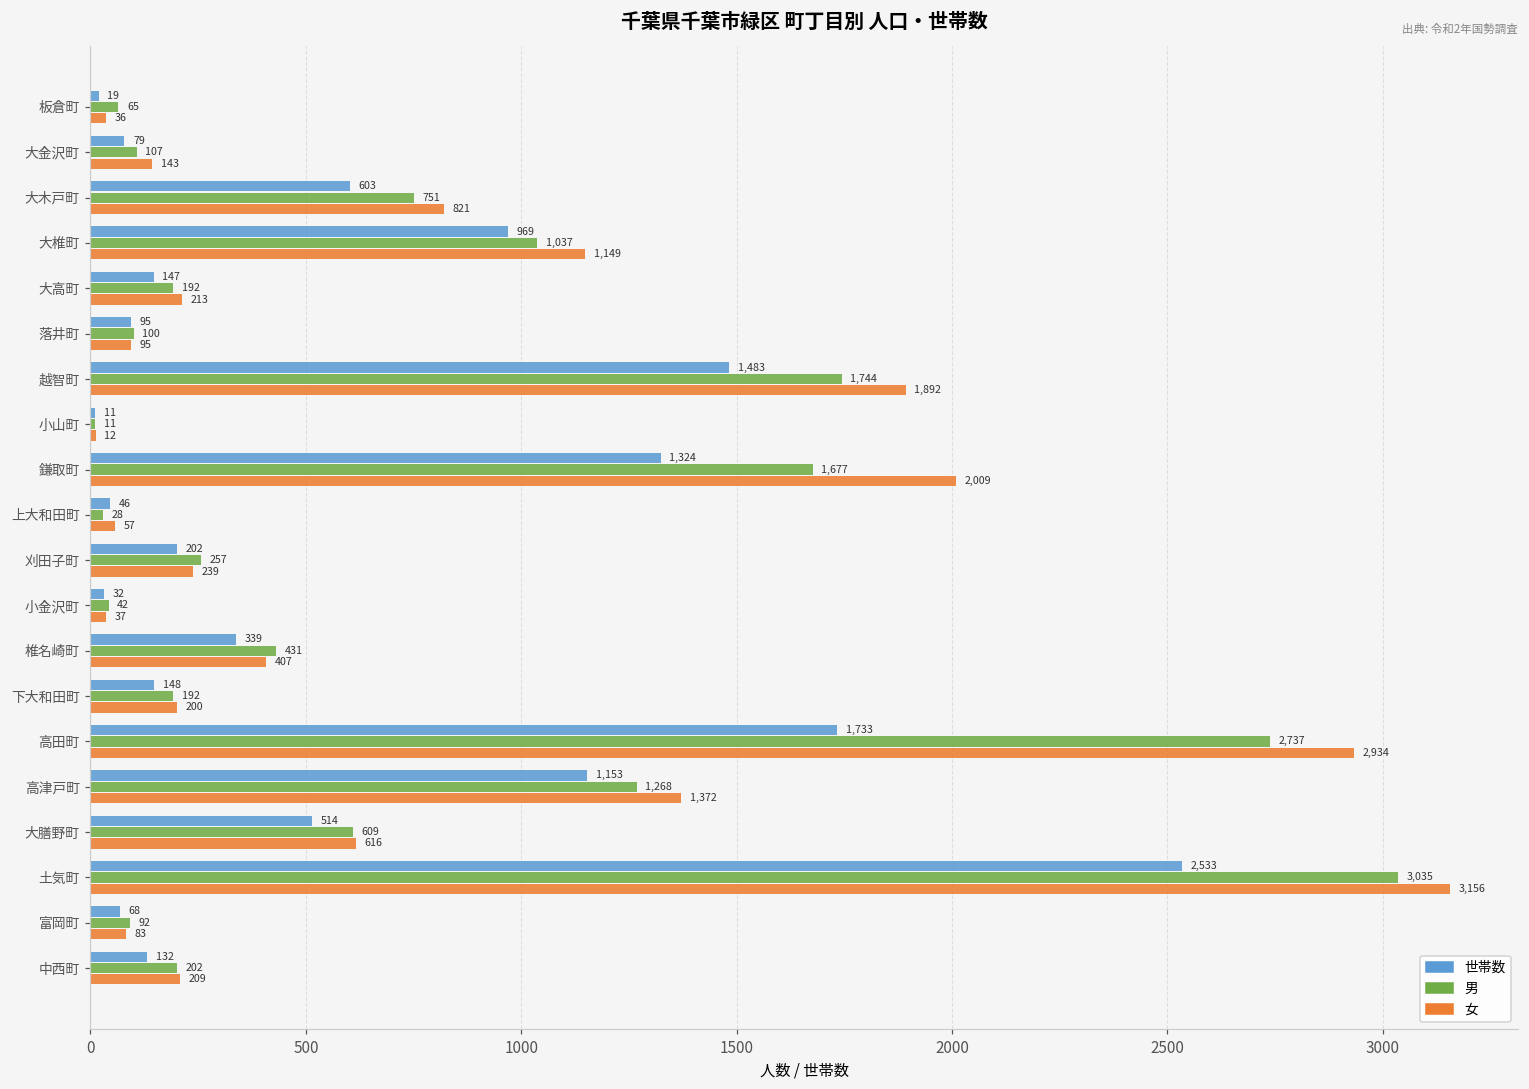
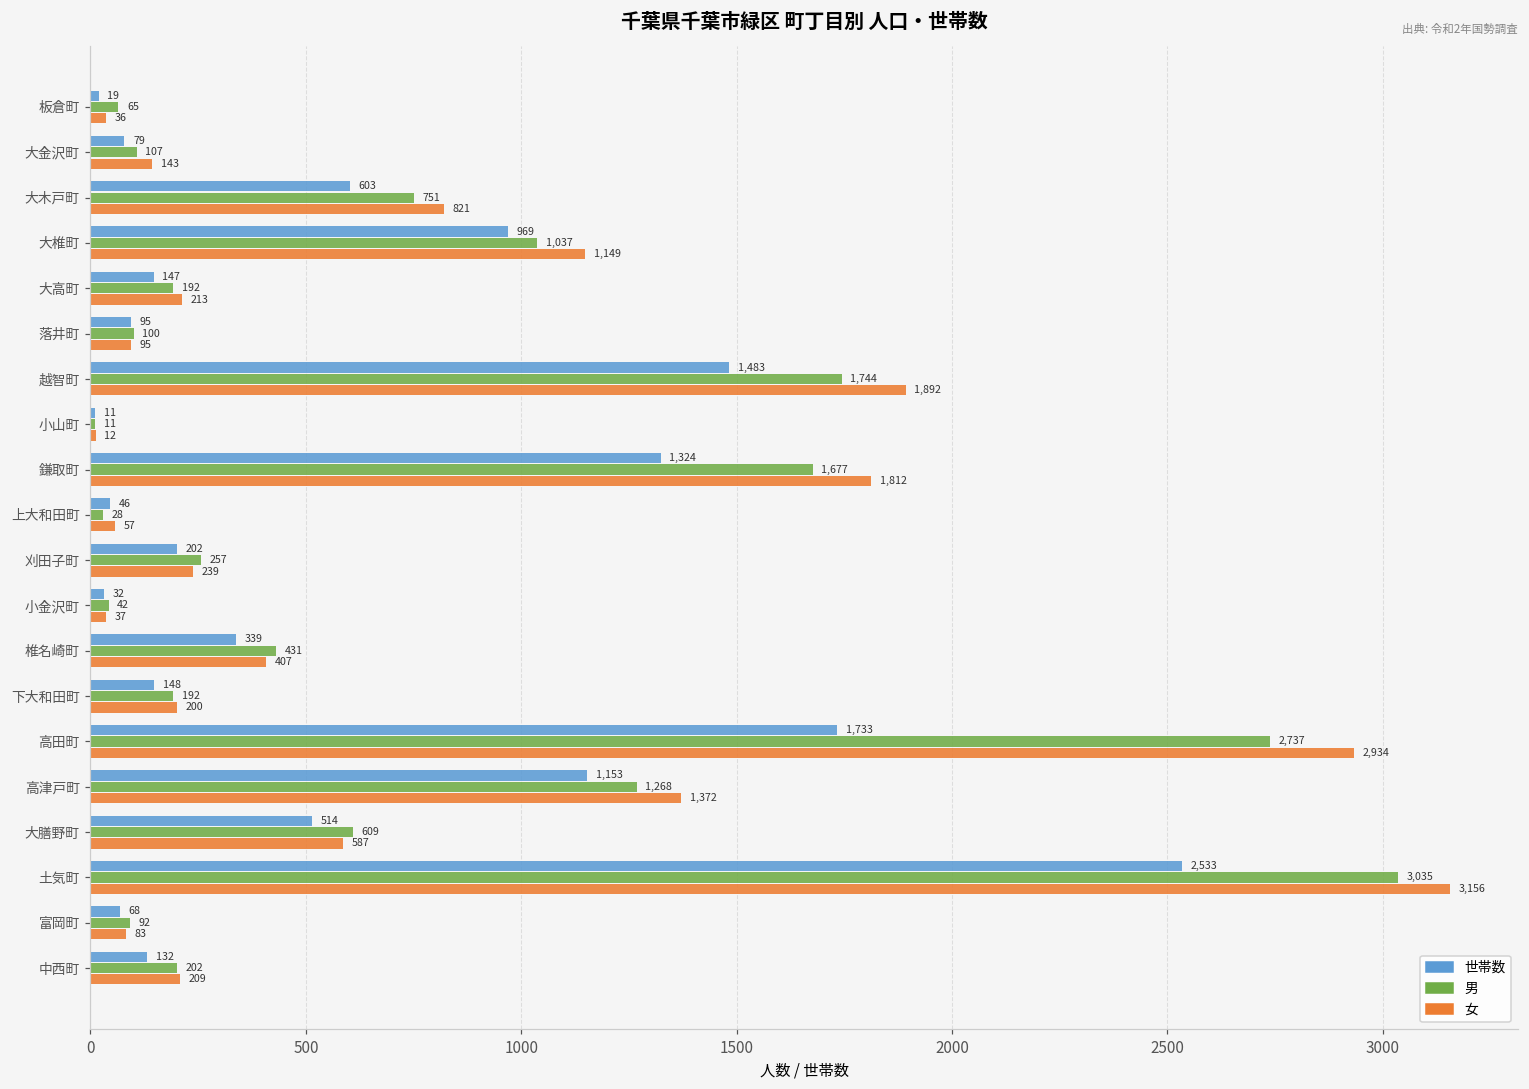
女, 鎌取町: 2,009 -> 1,812
女, 大膳野町: 616 -> 587
